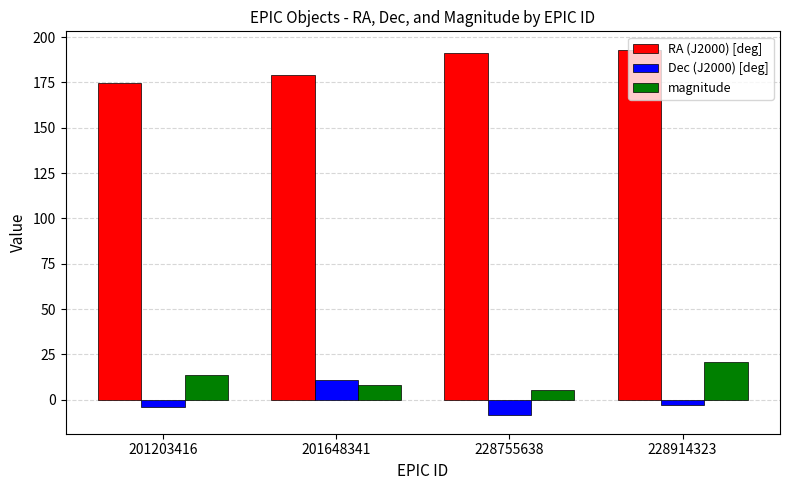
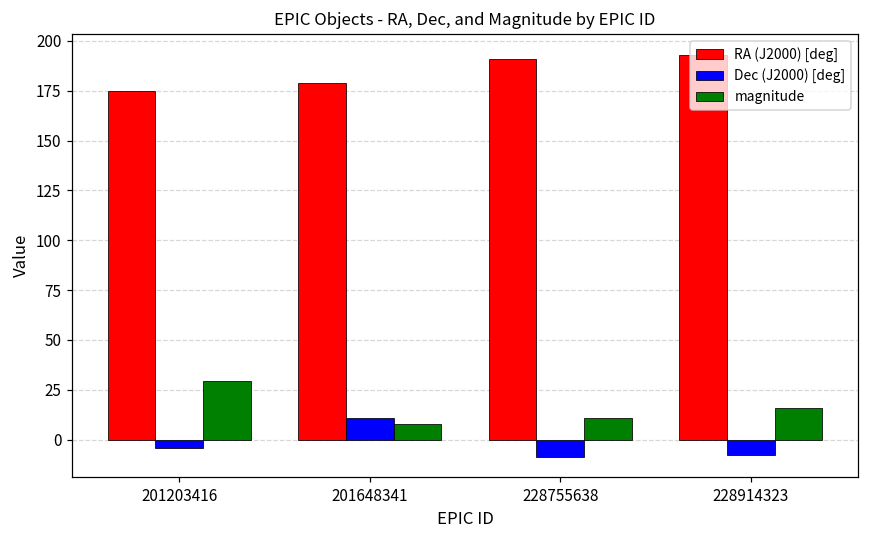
magnitude, 201203416: 13 -> 29
magnitude, 228755638: 5 -> 11
Dec (J2000) [deg], 228914323: -3 -> -8
magnitude, 228914323: 21 -> 16
